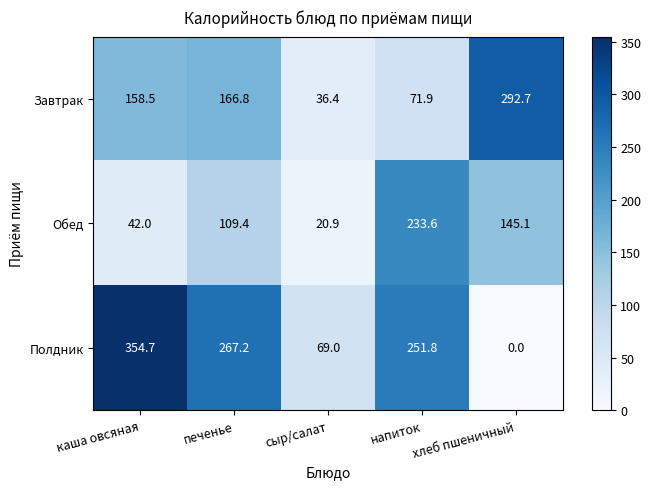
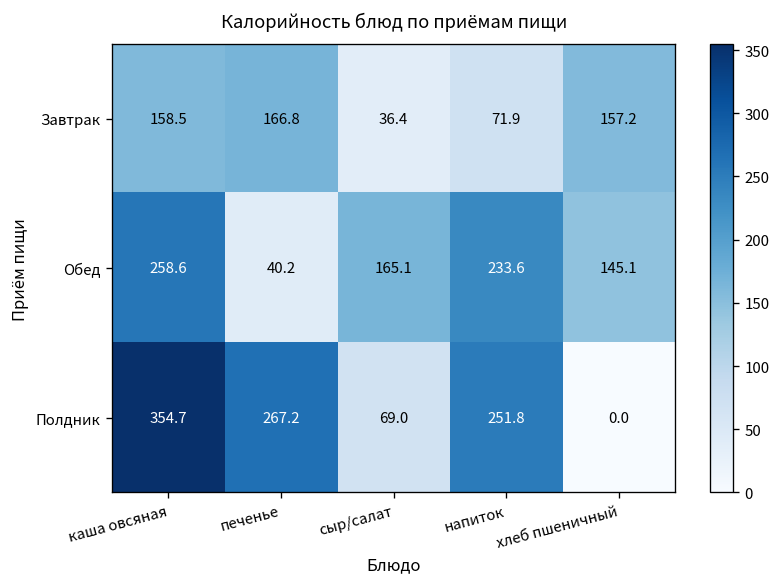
Завтрак, хлеб пшеничный: 292.7 -> 157.2
Обед, каша овсяная: 42.0 -> 258.6
Обед, печенье: 109.4 -> 40.2
Обед, сыр/салат: 20.9 -> 165.1
